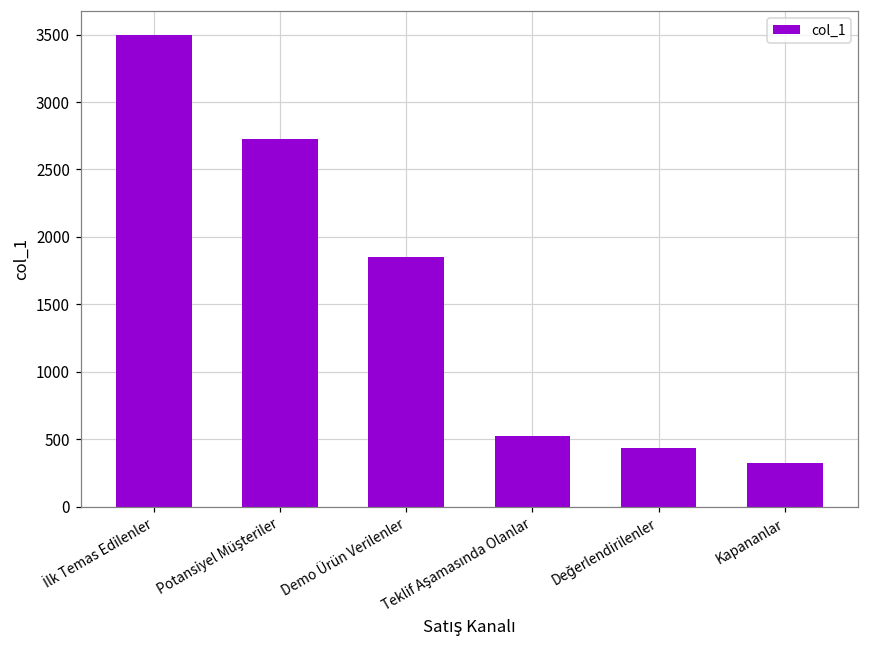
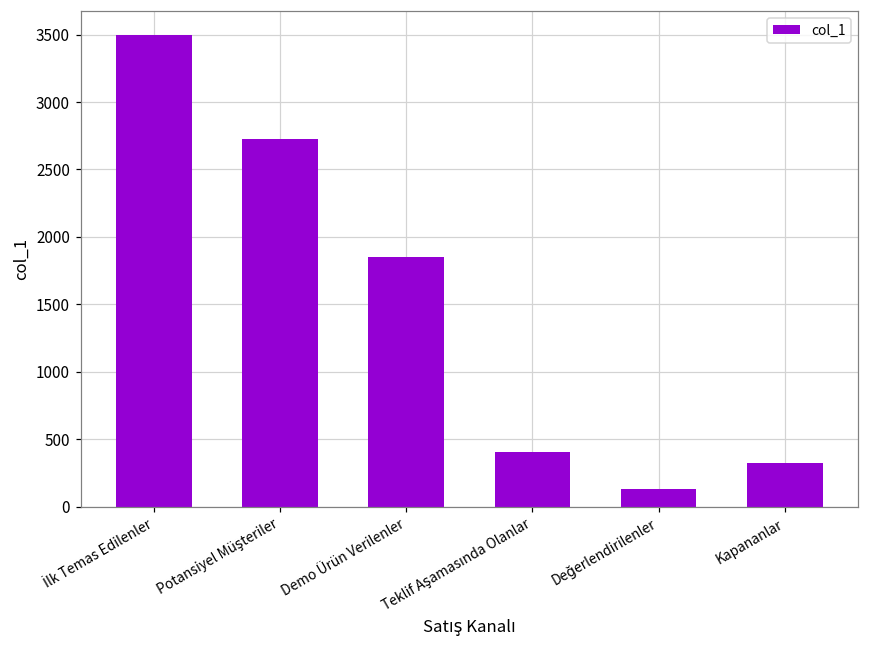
Teklif Aşamasında Olanlar: 520 -> 410
Değerlendirilenler: 430 -> 130
